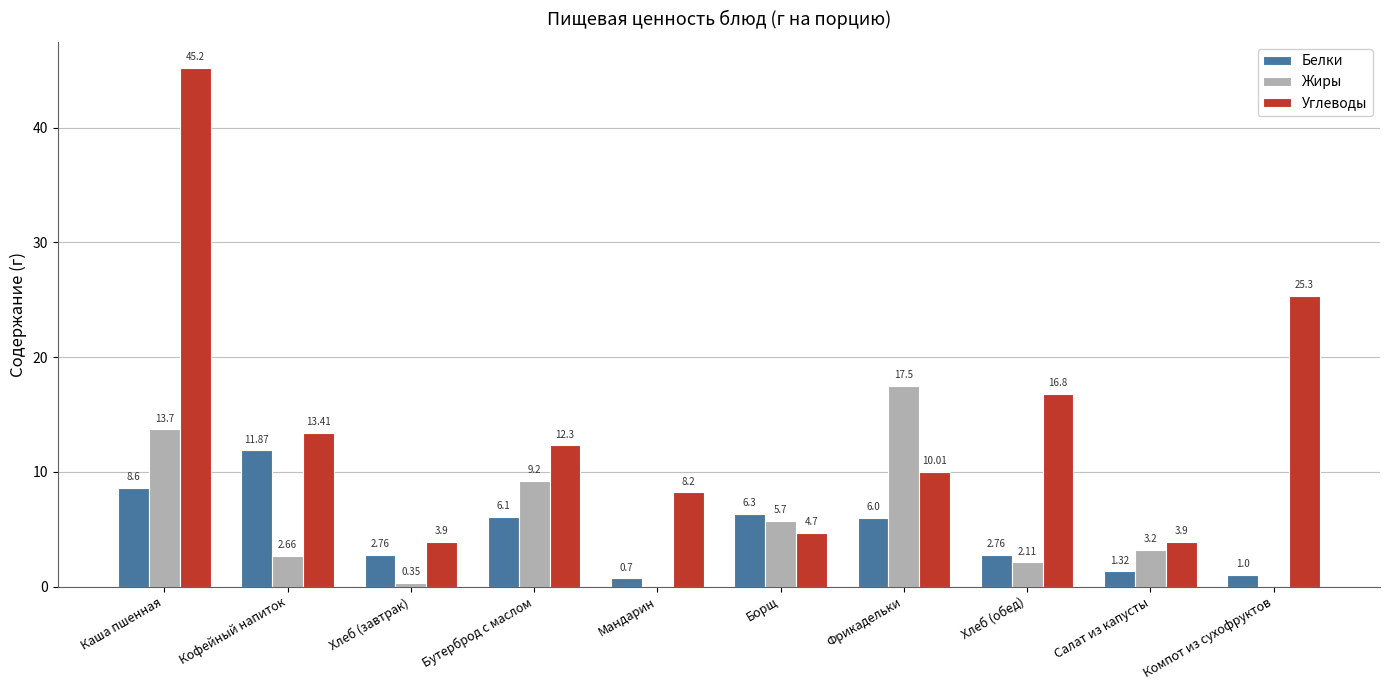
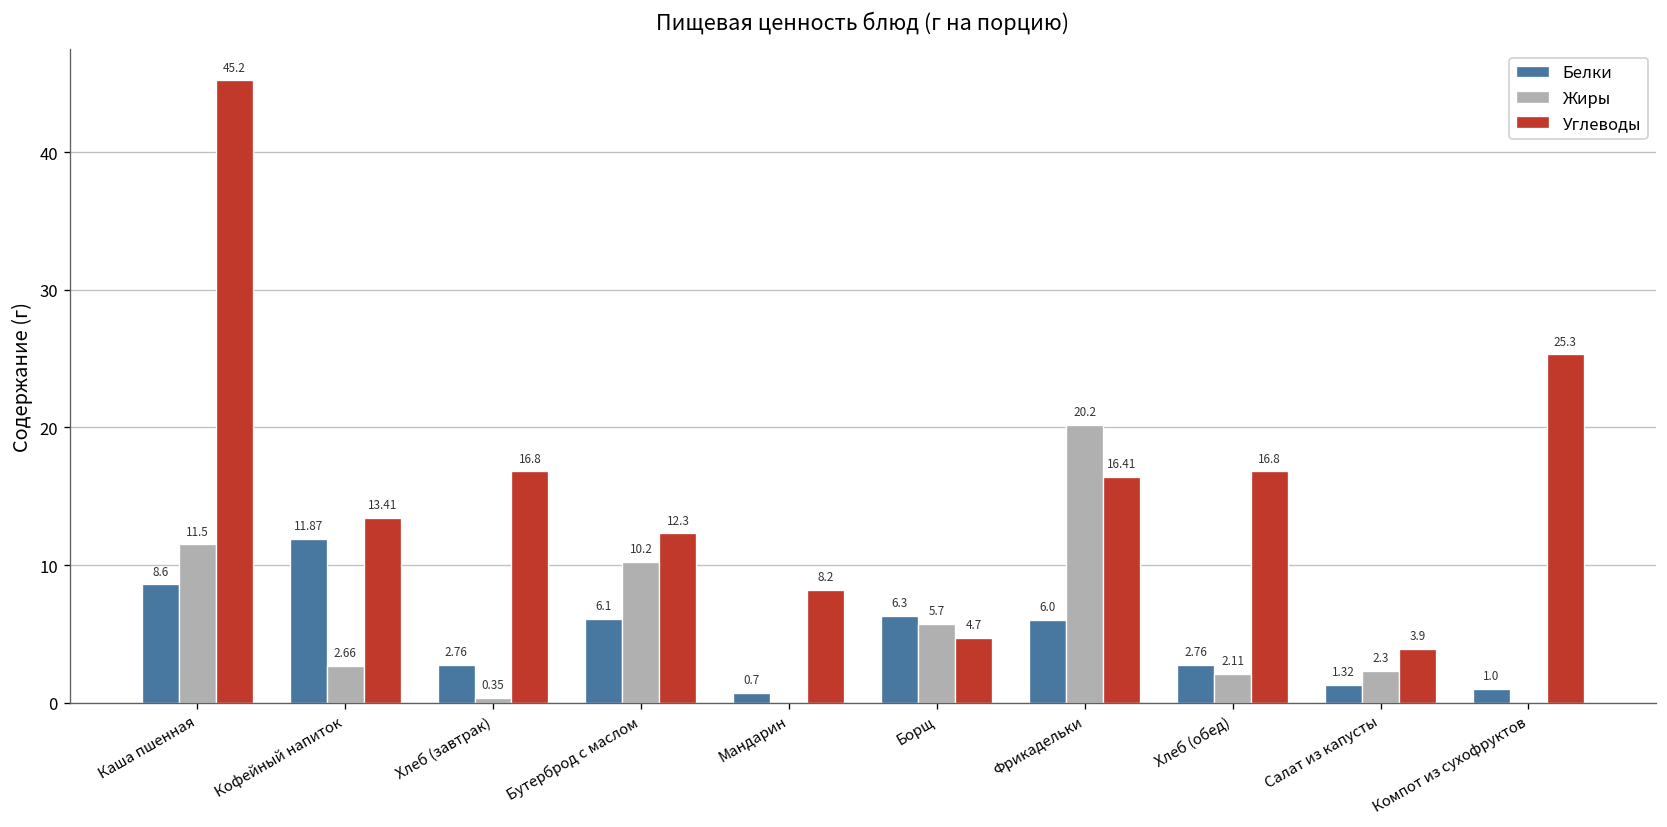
Жиры, Каша пшенная: 13.7 -> 11.5
Углеводы, Хлеб (завтрак): 3.9 -> 16.8
Жиры, Бутерброд с маслом: 9.2 -> 10.2
Жиры, Фрикадельки: 17.5 -> 20.2
Углеводы, Фрикадельки: 10.01 -> 16.41
Жиры, Салат из капусты: 3.2 -> 2.3
